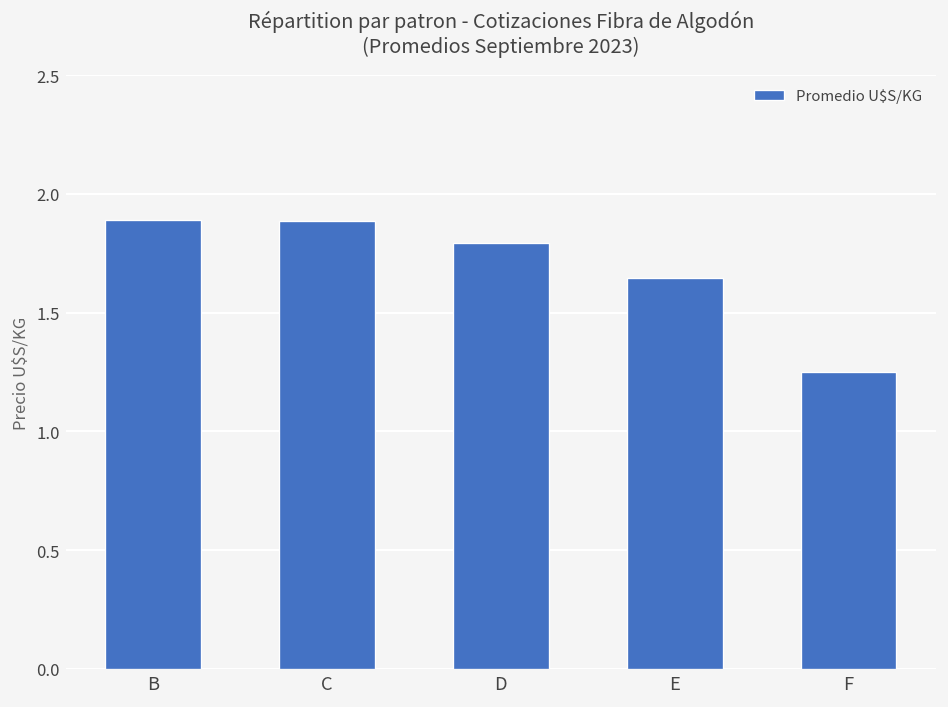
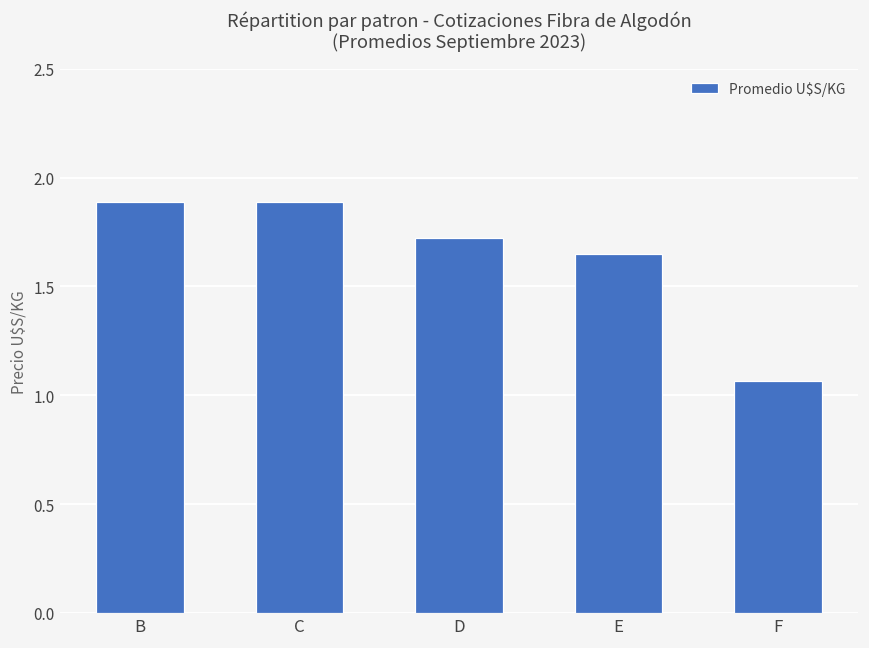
D: 1.79 -> 1.72
F: 1.25 -> 1.06
